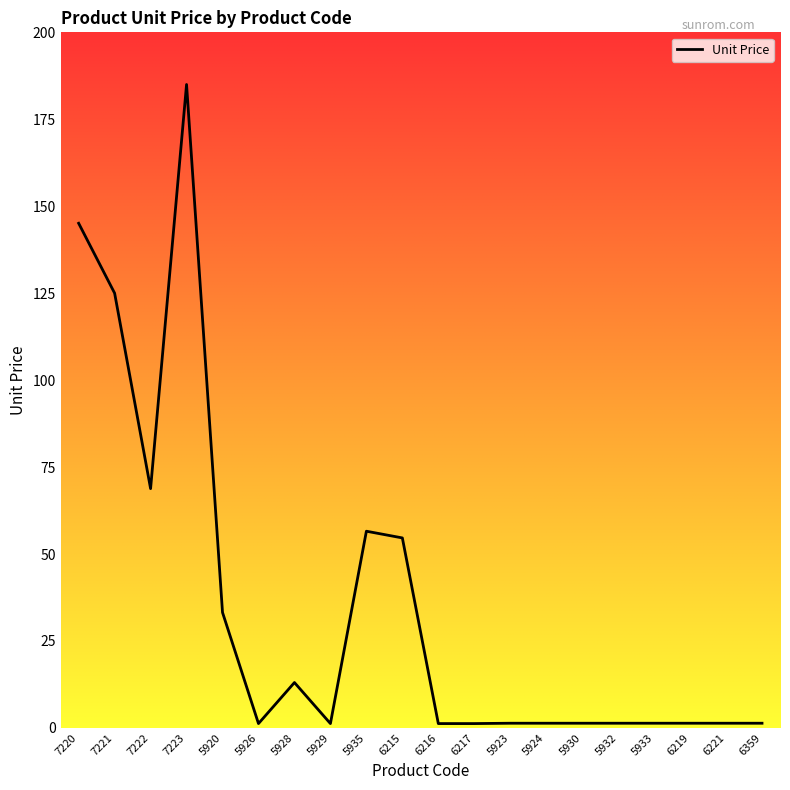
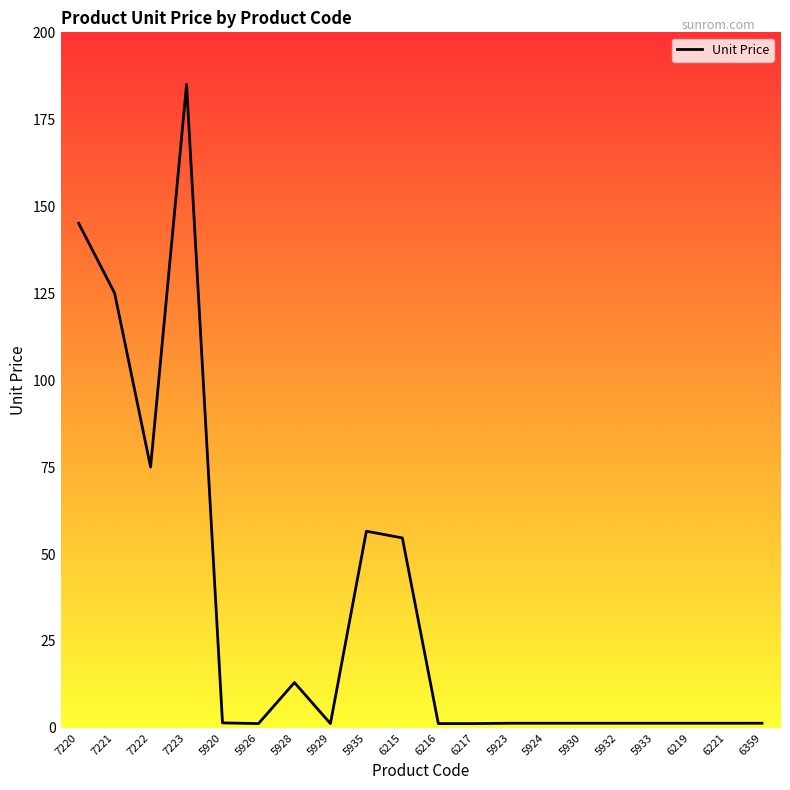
7222: 69 -> 75
5920: 33 -> 1
